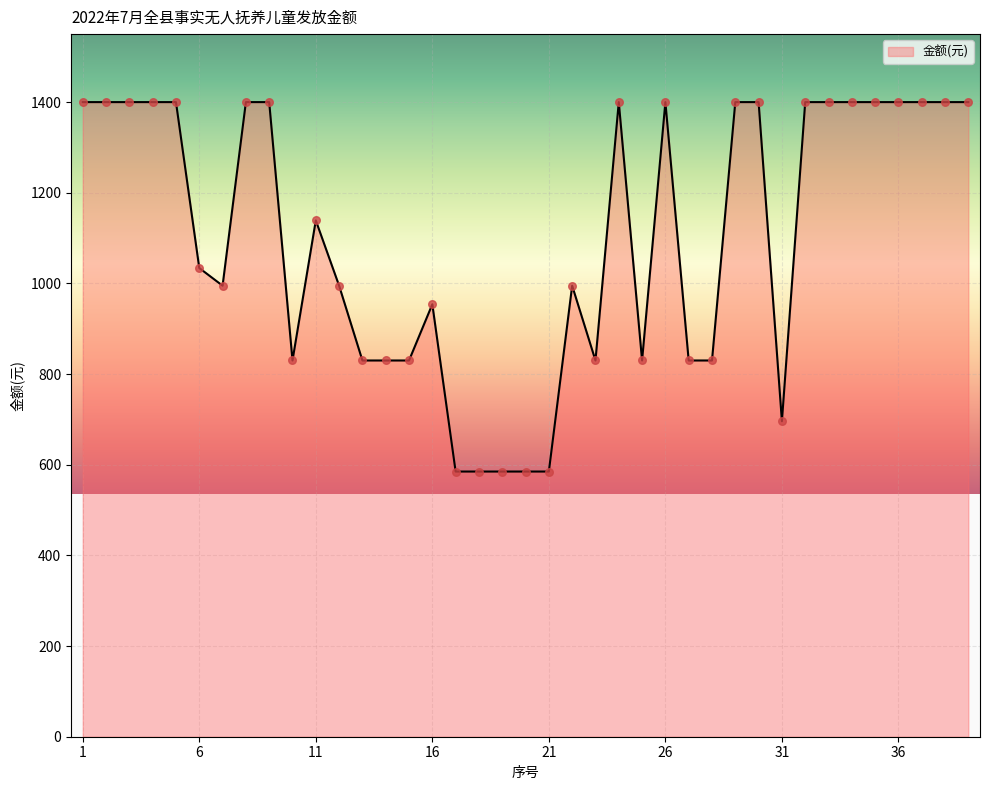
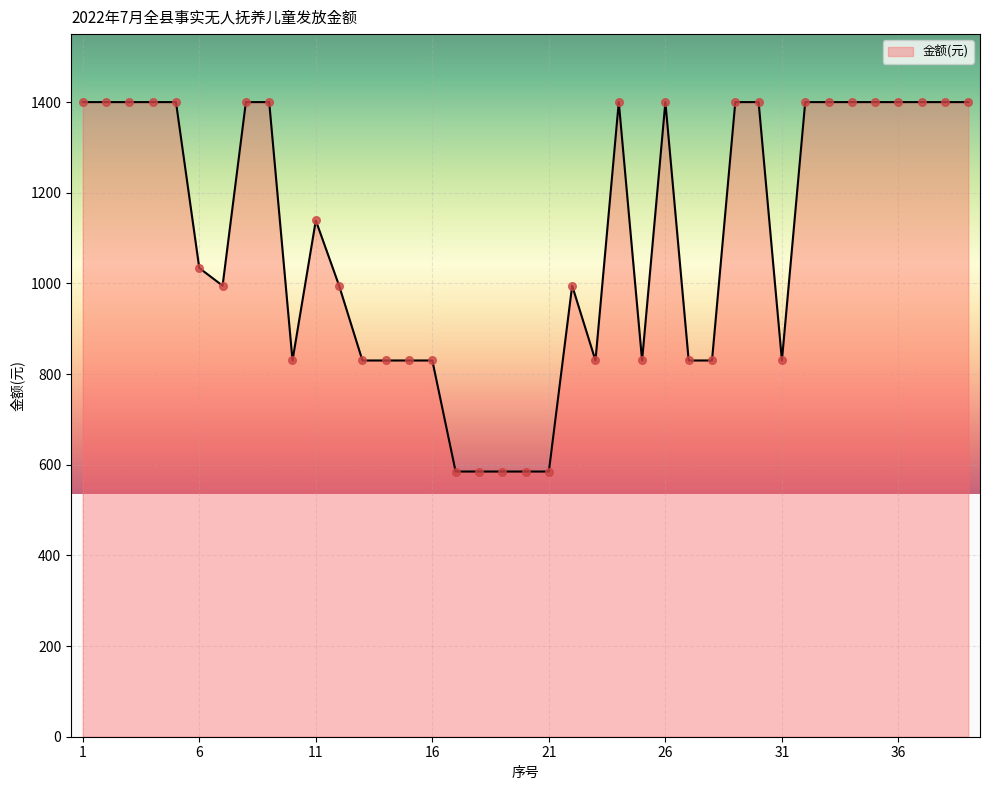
16: 950 -> 830
31: 700 -> 830
